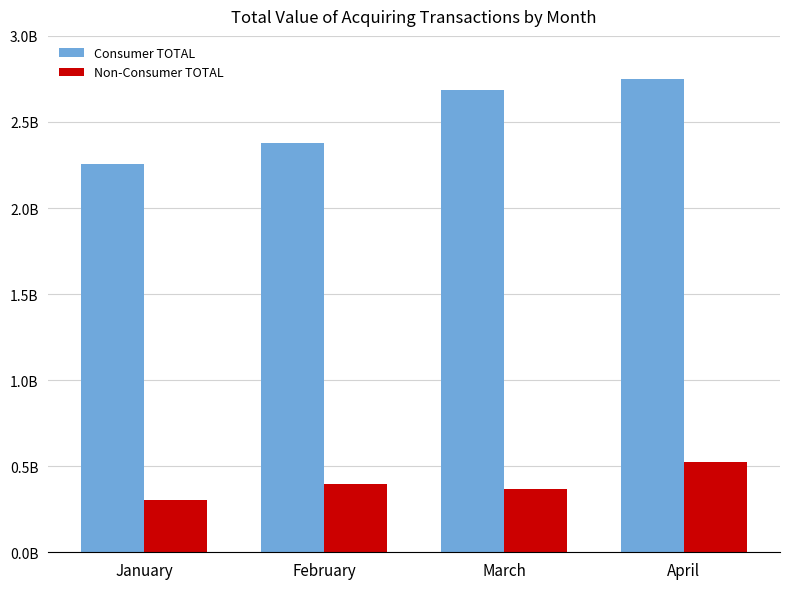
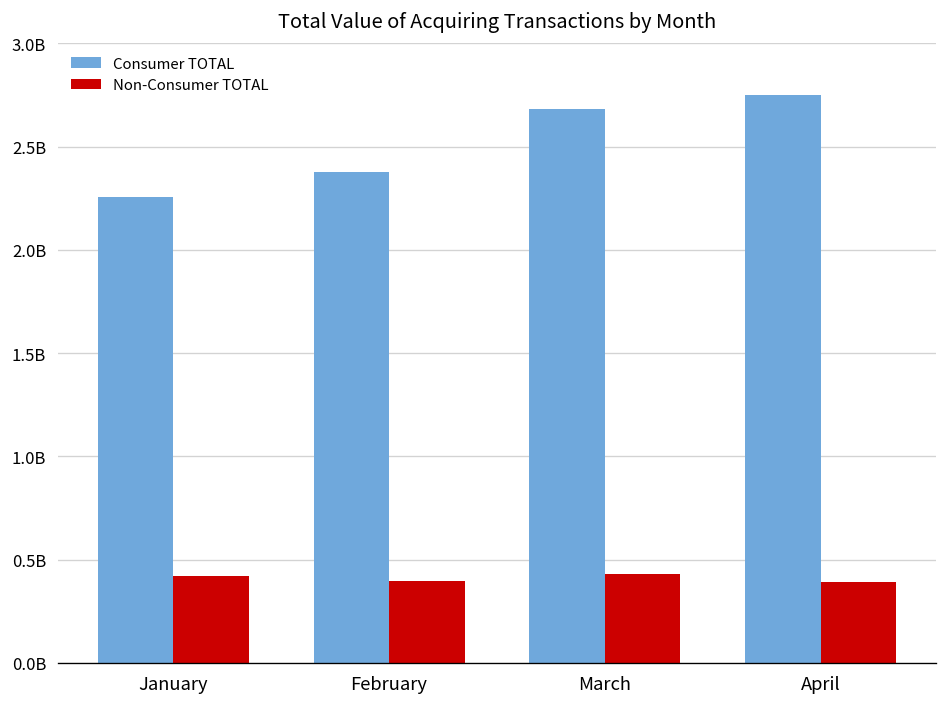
Non-Consumer TOTAL, January: 300000000 -> 420000000
Non-Consumer TOTAL, March: 370000000 -> 430000000
Non-Consumer TOTAL, April: 520000000 -> 390000000
